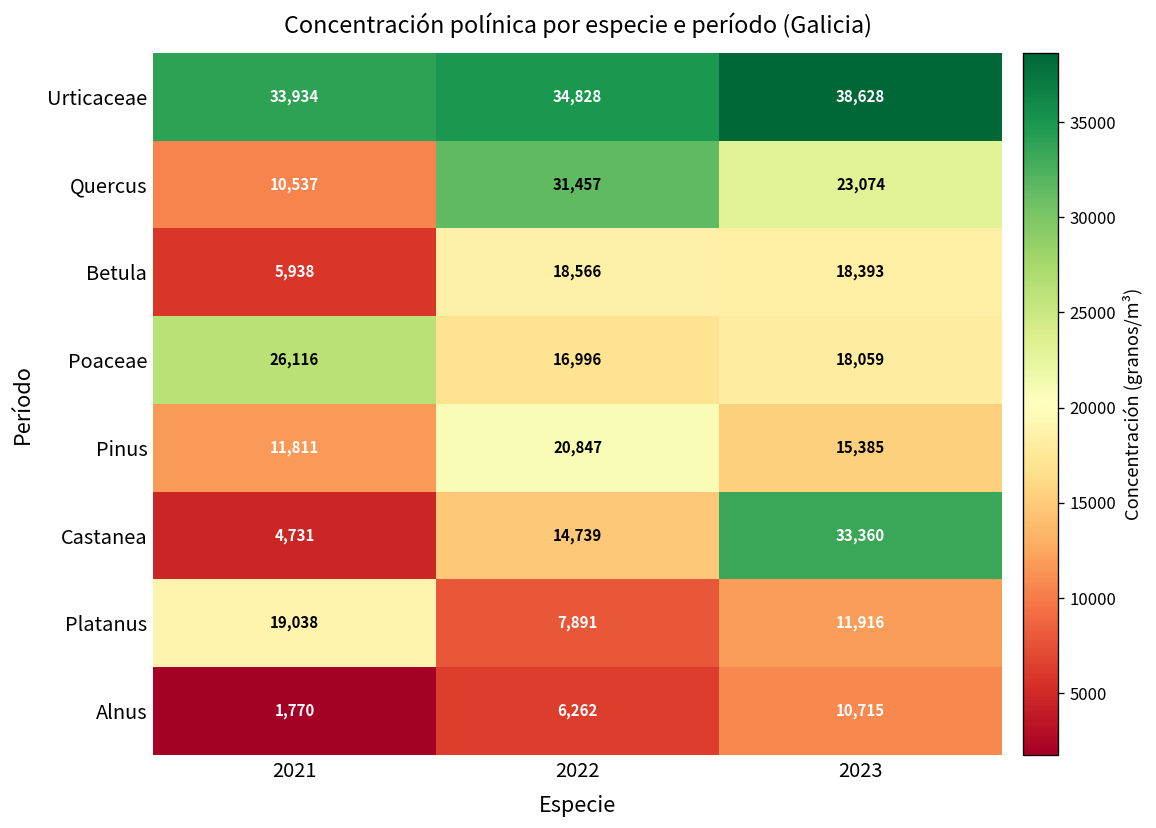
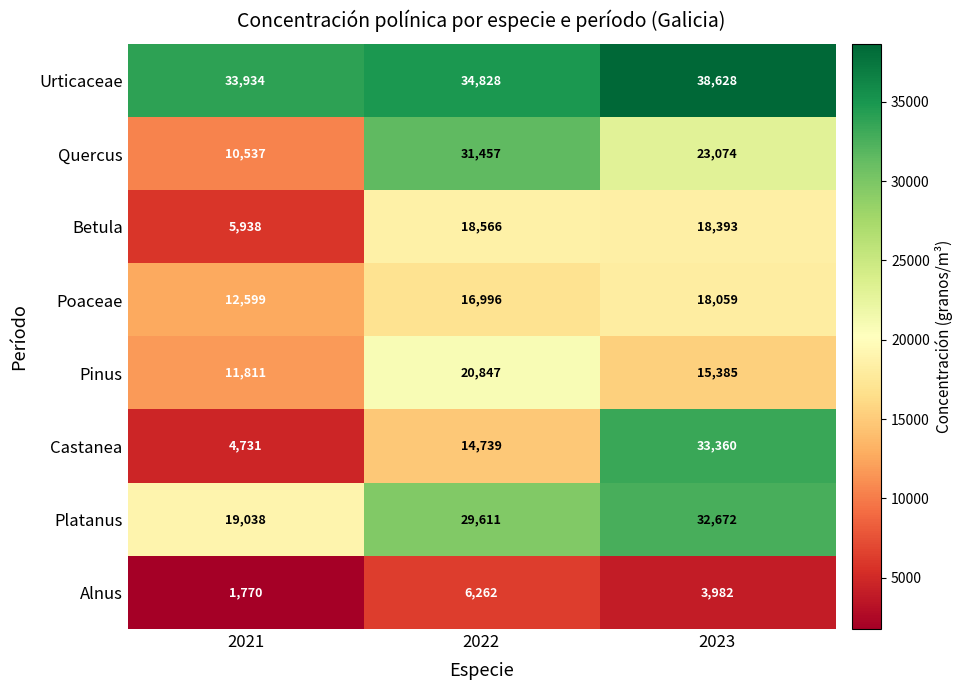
Poaceae, 2021: 26,116 -> 12,599
Platanus, 2022: 7,891 -> 29,611
Platanus, 2023: 11,916 -> 32,672
Alnus, 2023: 10,715 -> 3,982
